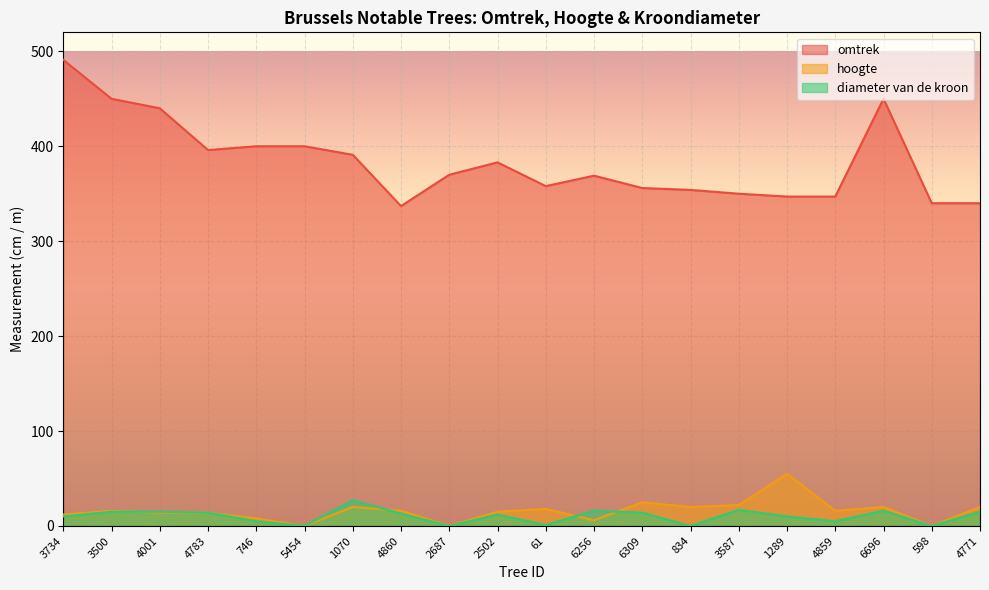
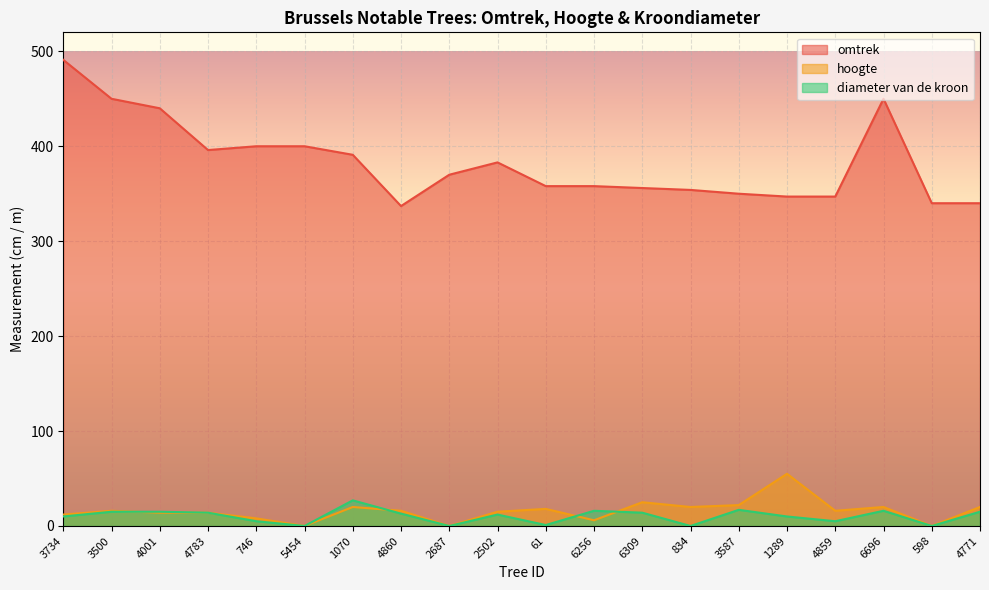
omtrek, 6256: 370 -> 360
